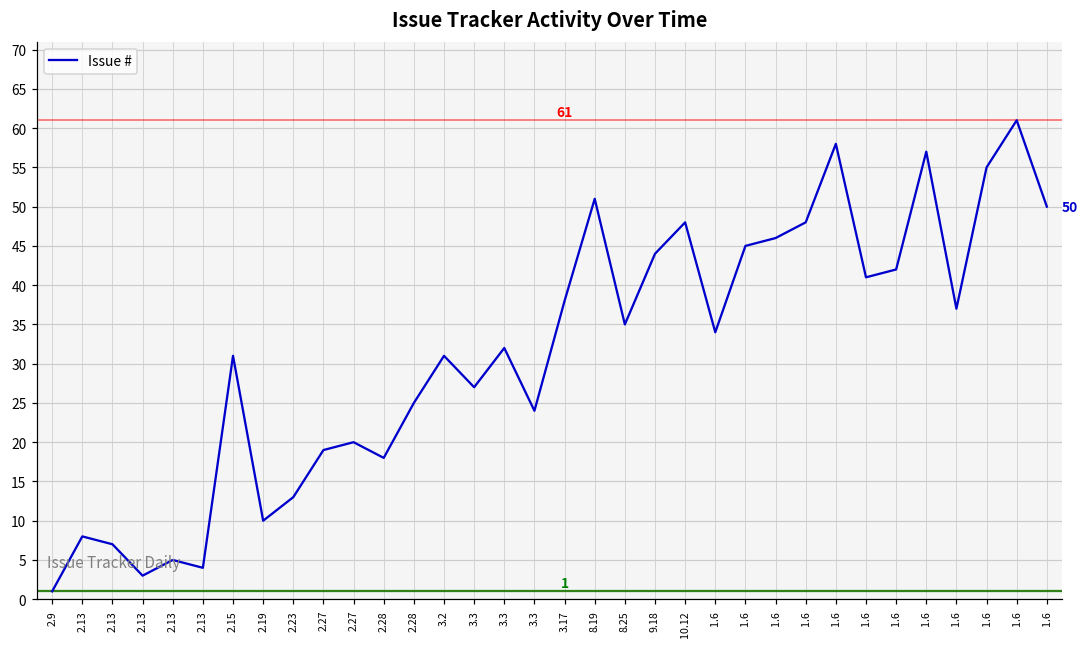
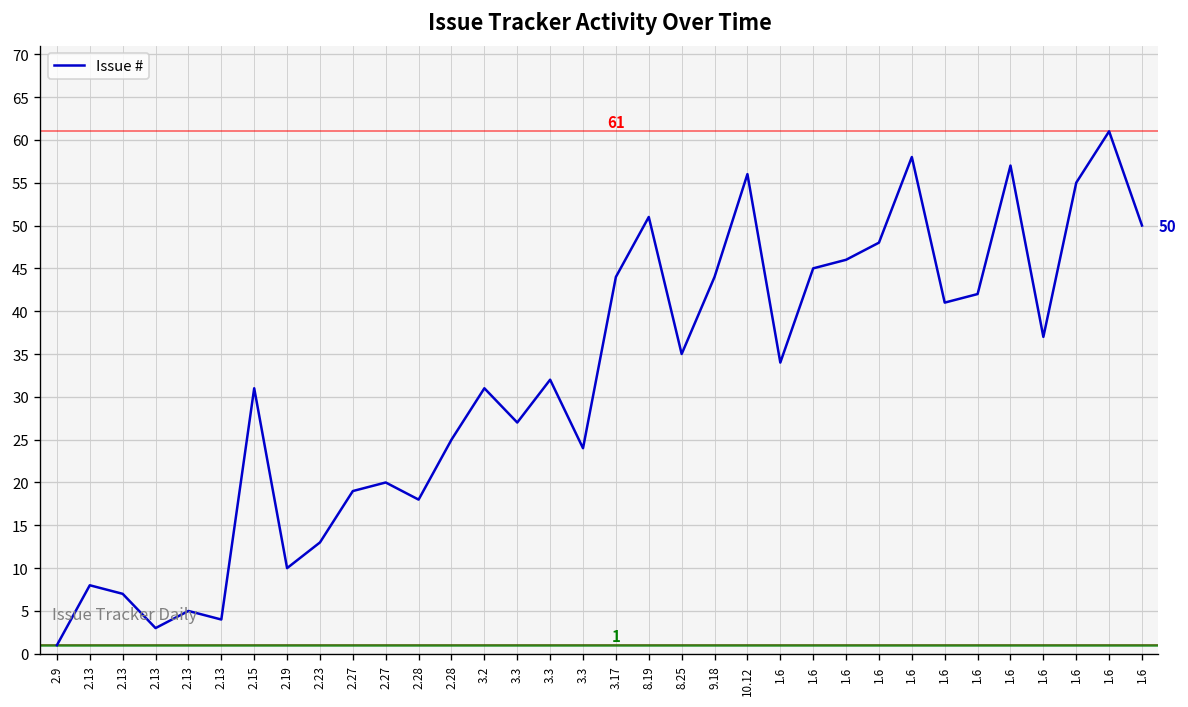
3.17: 38 -> 44
10.12: 48 -> 56
